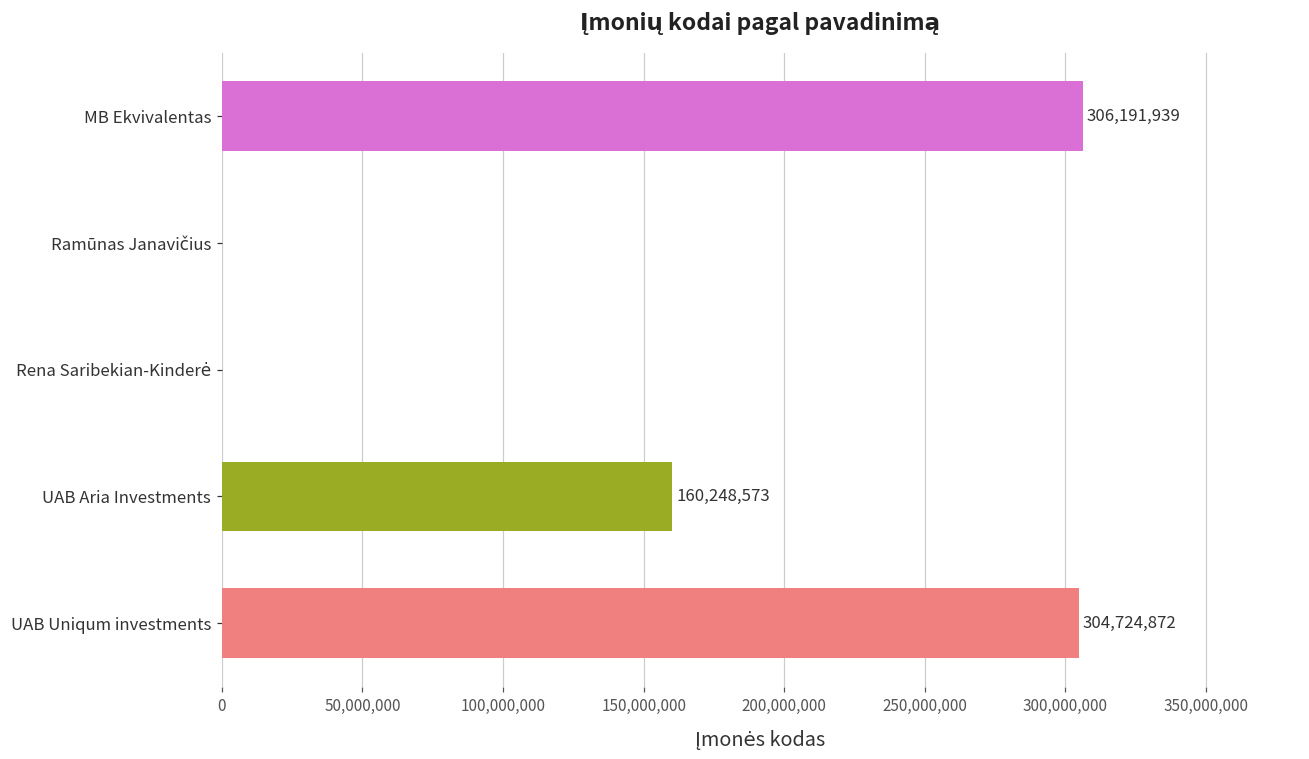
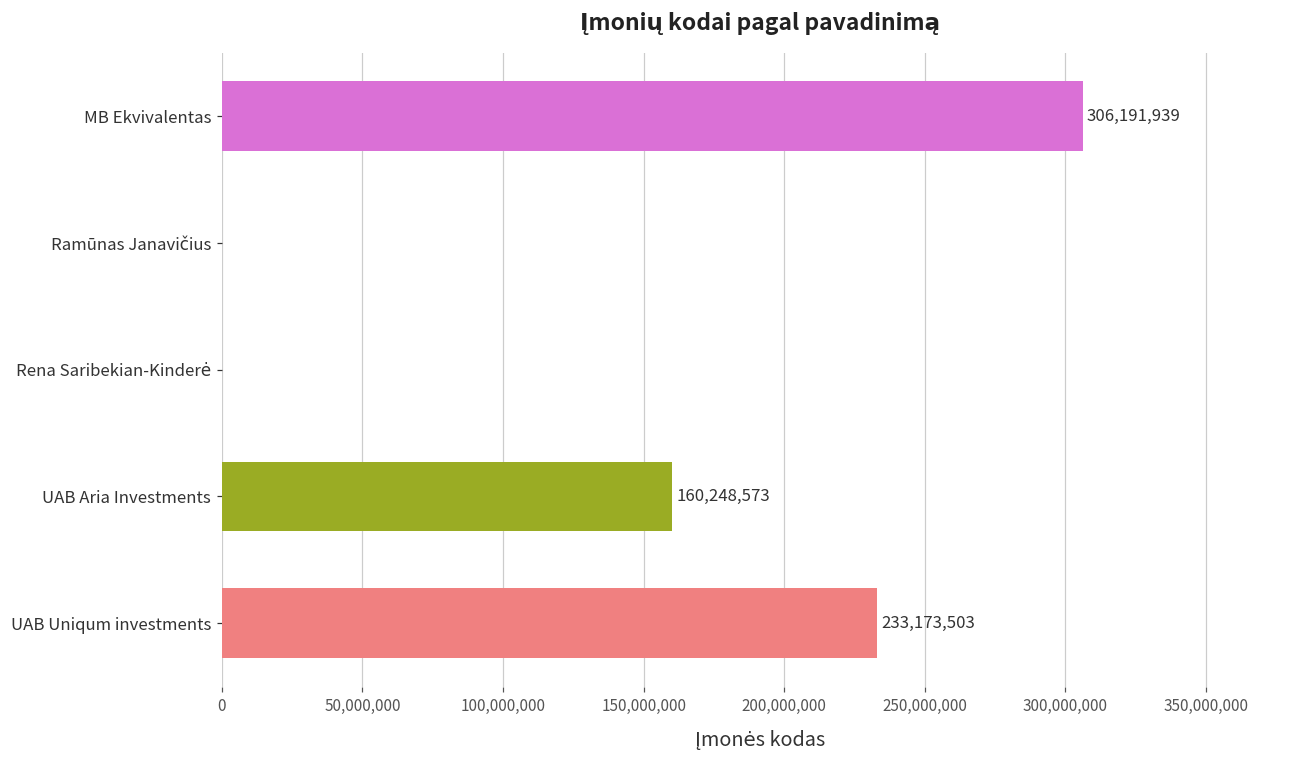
UAB Uniqum investments: 304,724,872 -> 233,173,503
